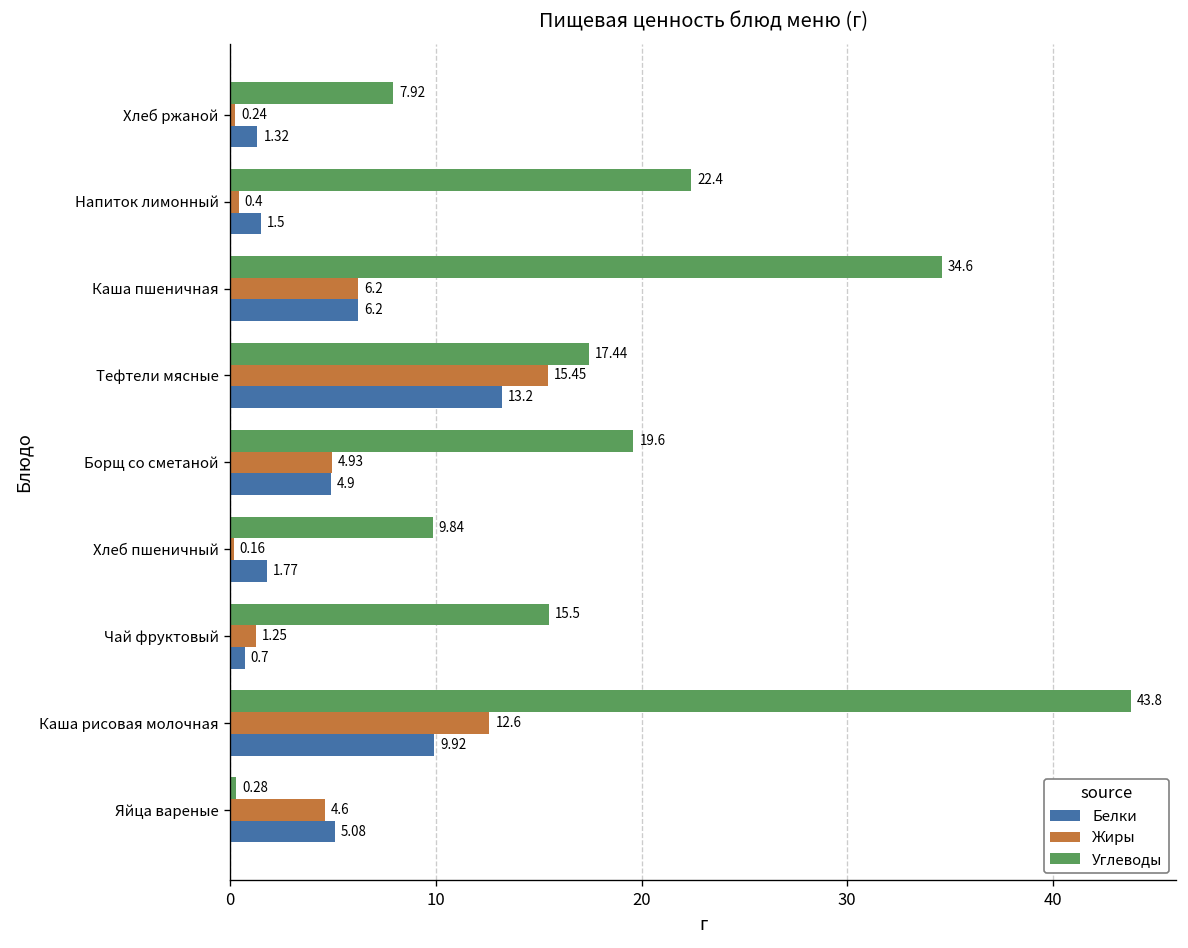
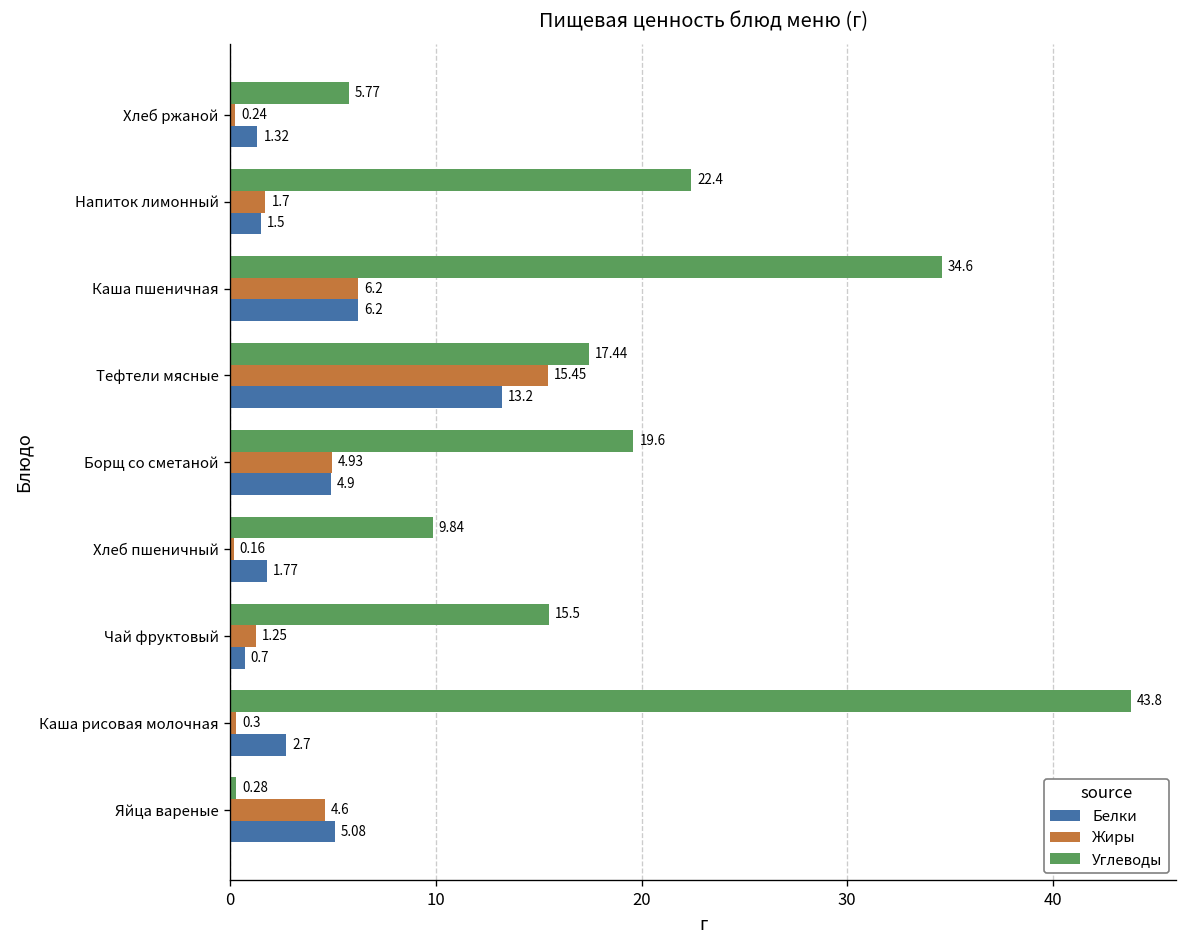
Углеводы, Хлеб ржаной: 7.92 -> 5.77
Жиры, Напиток лимонный: 0.4 -> 1.7
Жиры, Каша рисовая молочная: 12.6 -> 0.3
Белки, Каша рисовая молочная: 9.92 -> 2.7
